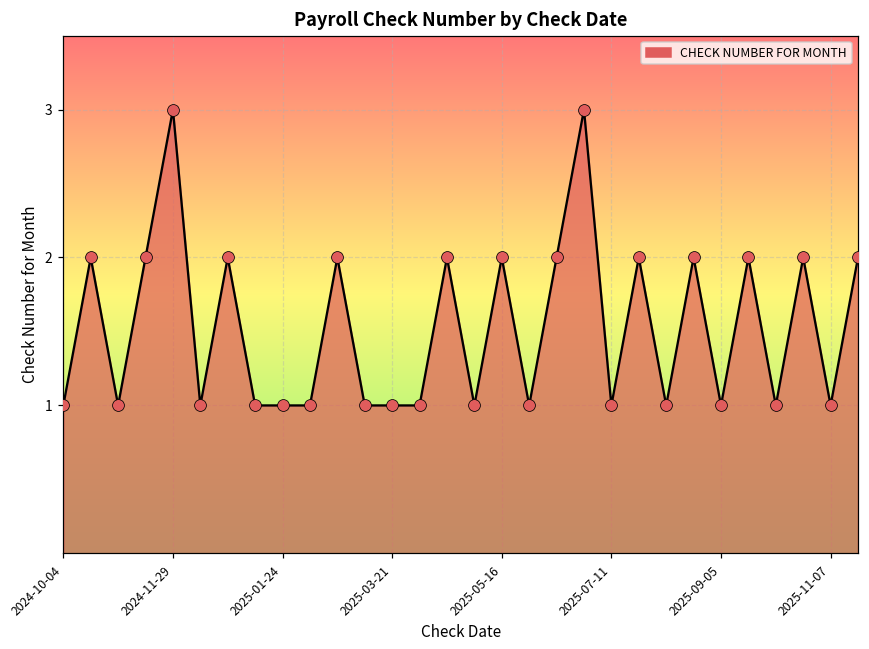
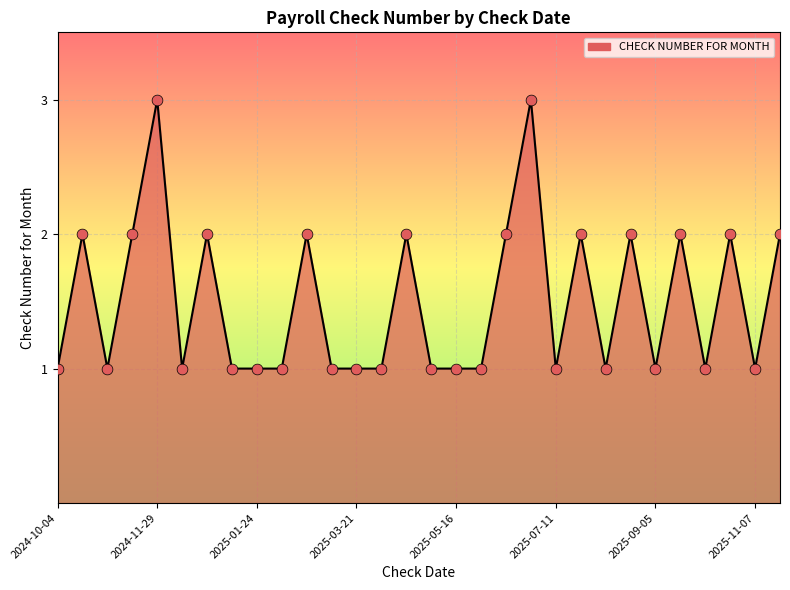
2025-05-16: 2 -> 1
